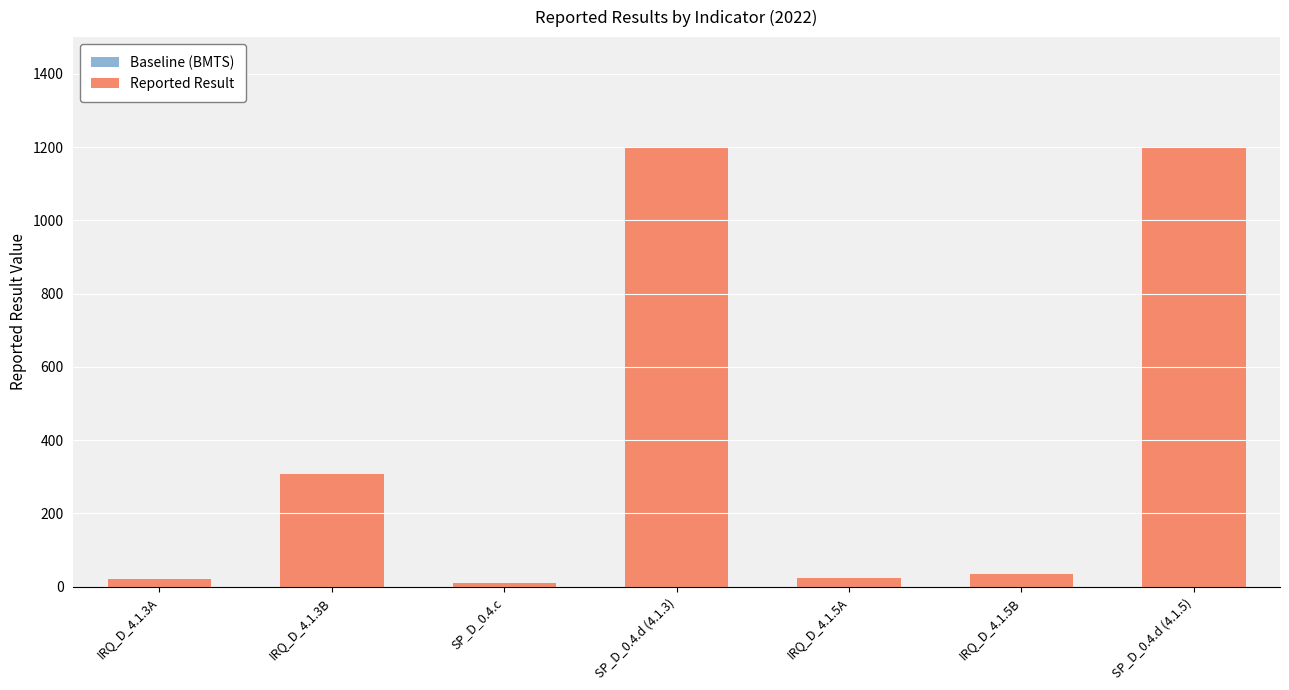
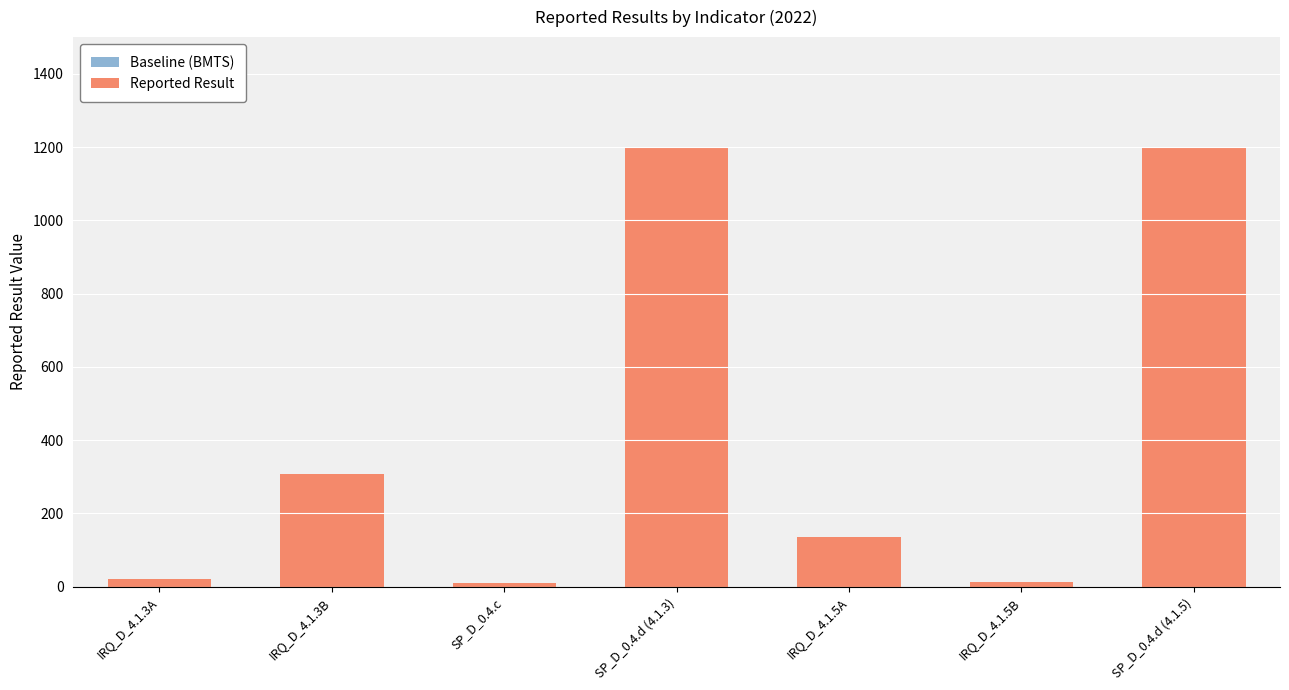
Reported Result, IRQ_D_4.1.5A: 20 -> 130
Reported Result, IRQ_D_4.1.5B: 30 -> 10
